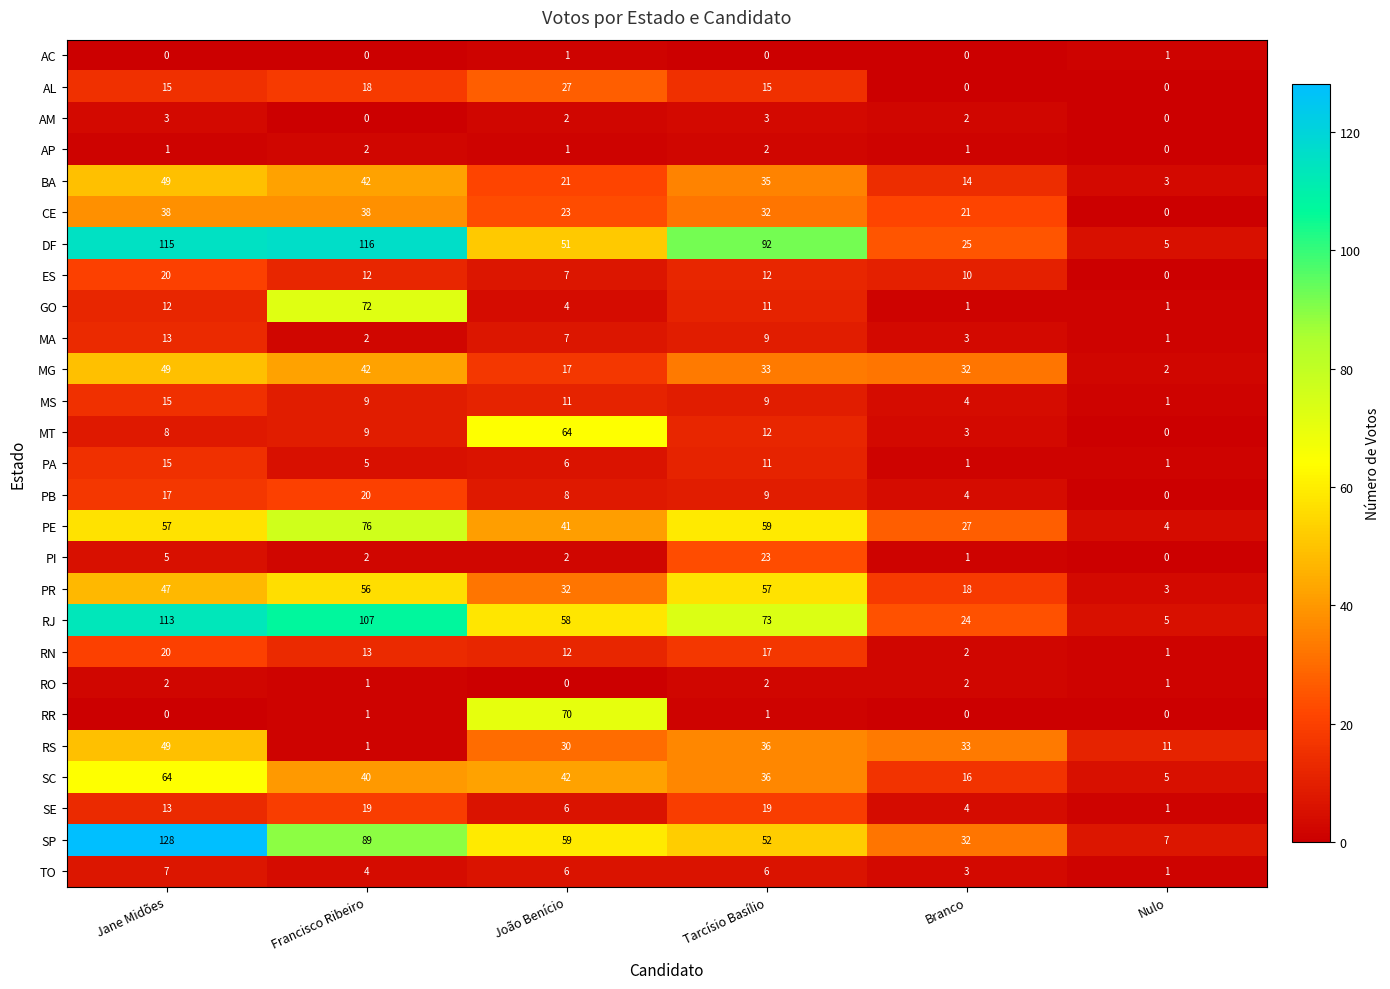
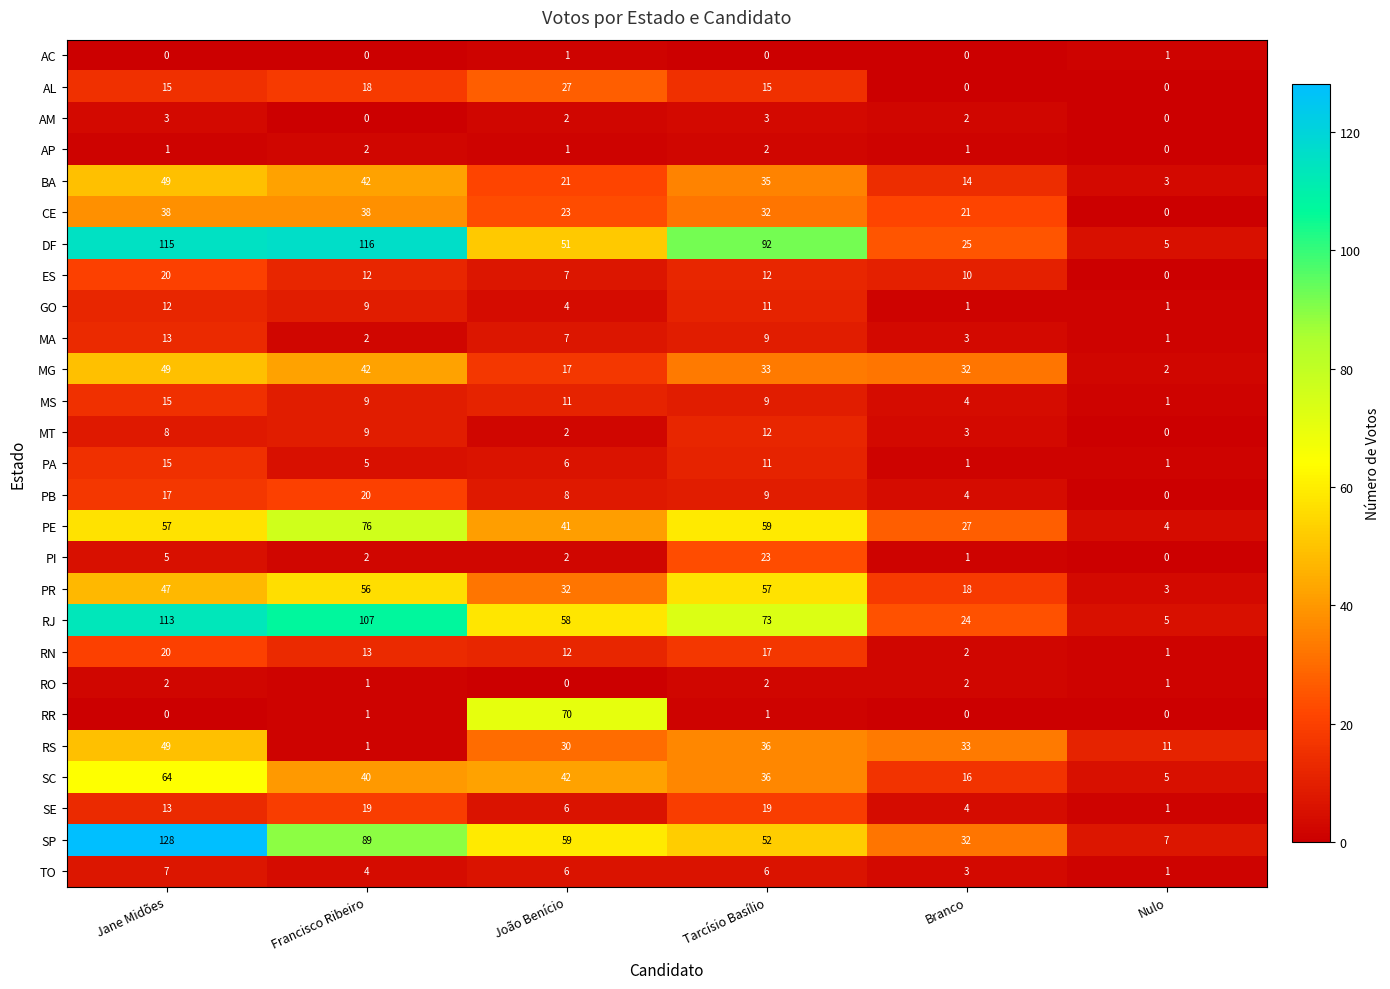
GO, Francisco Ribeiro: 72 -> 9
MT, João Benício: 64 -> 2
